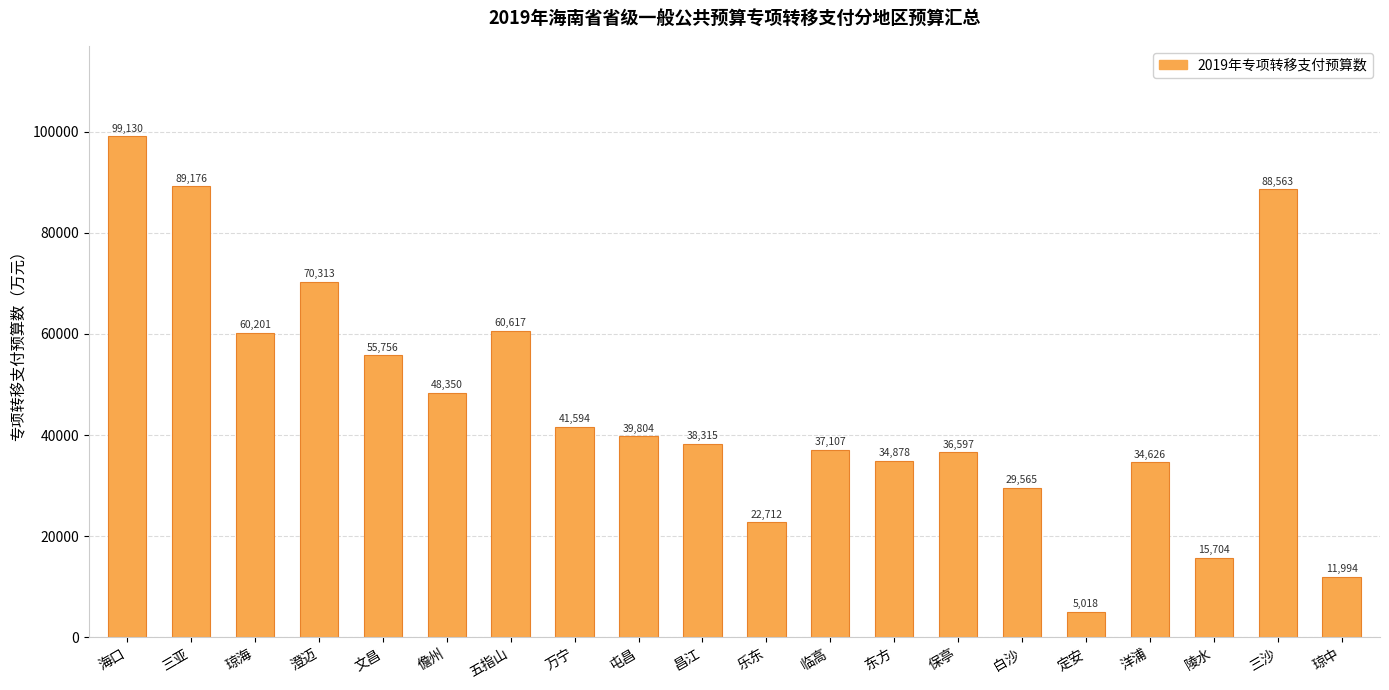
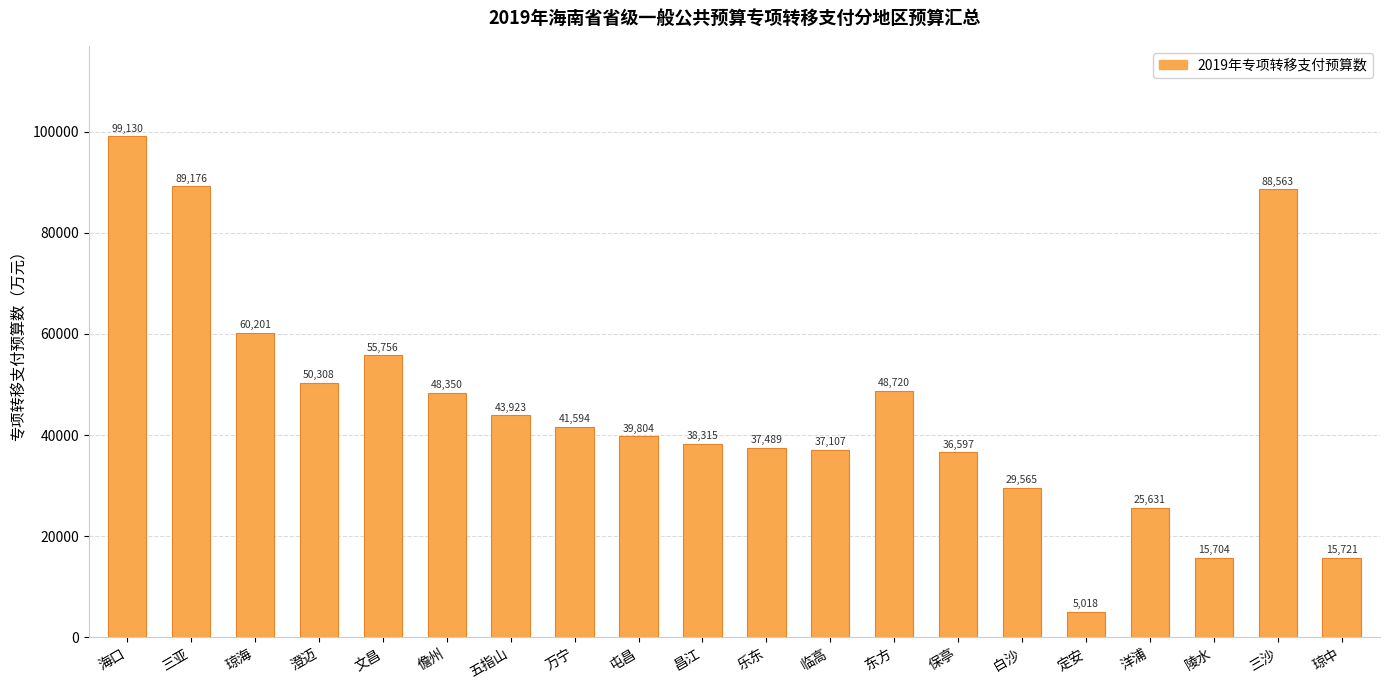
澄迈: 70,313 -> 50,308
五指山: 60,617 -> 43,923
乐东: 22,712 -> 37,489
东方: 34,878 -> 48,720
洋浦: 34,626 -> 25,631
琼中: 11,994 -> 15,721
